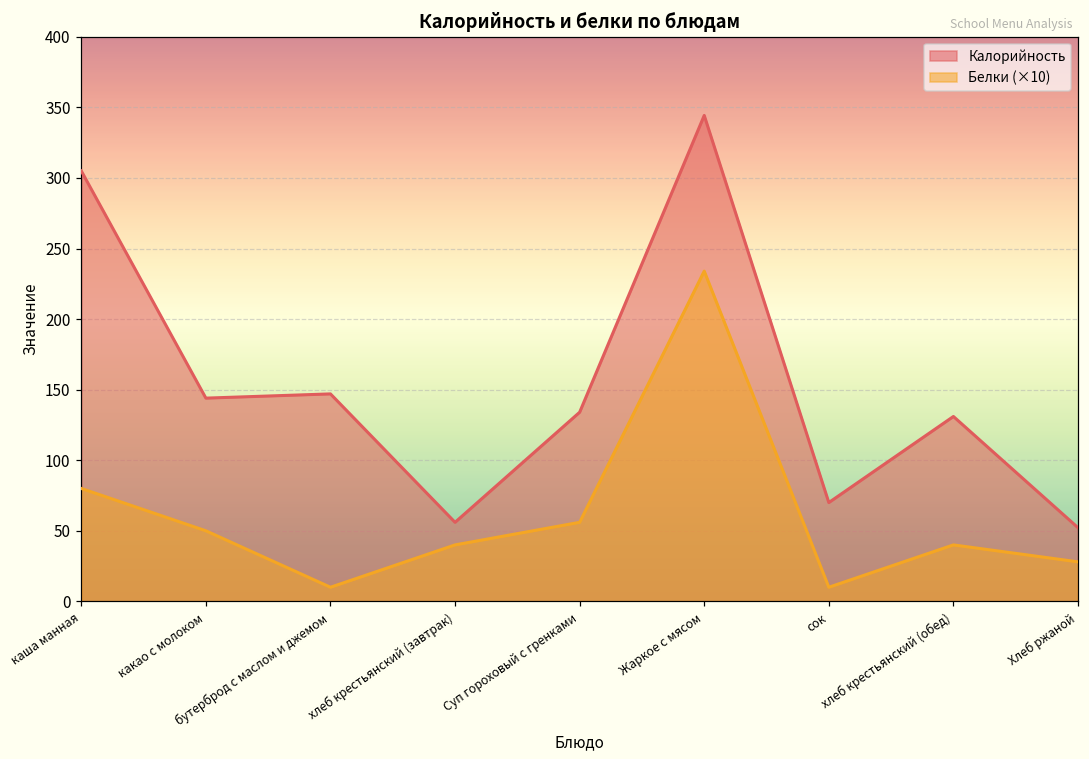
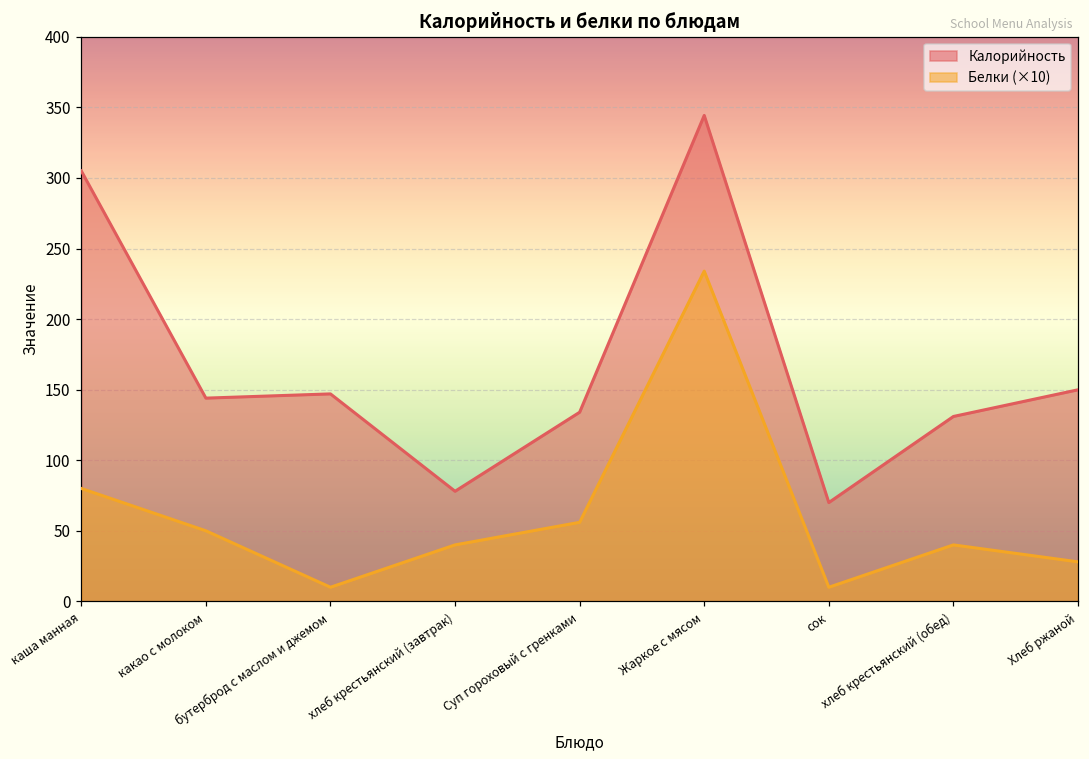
Калорийность, хлеб крестьянский (завтрак): 56 -> 78
Калорийность, Хлеб ржаной: 52 -> 150
